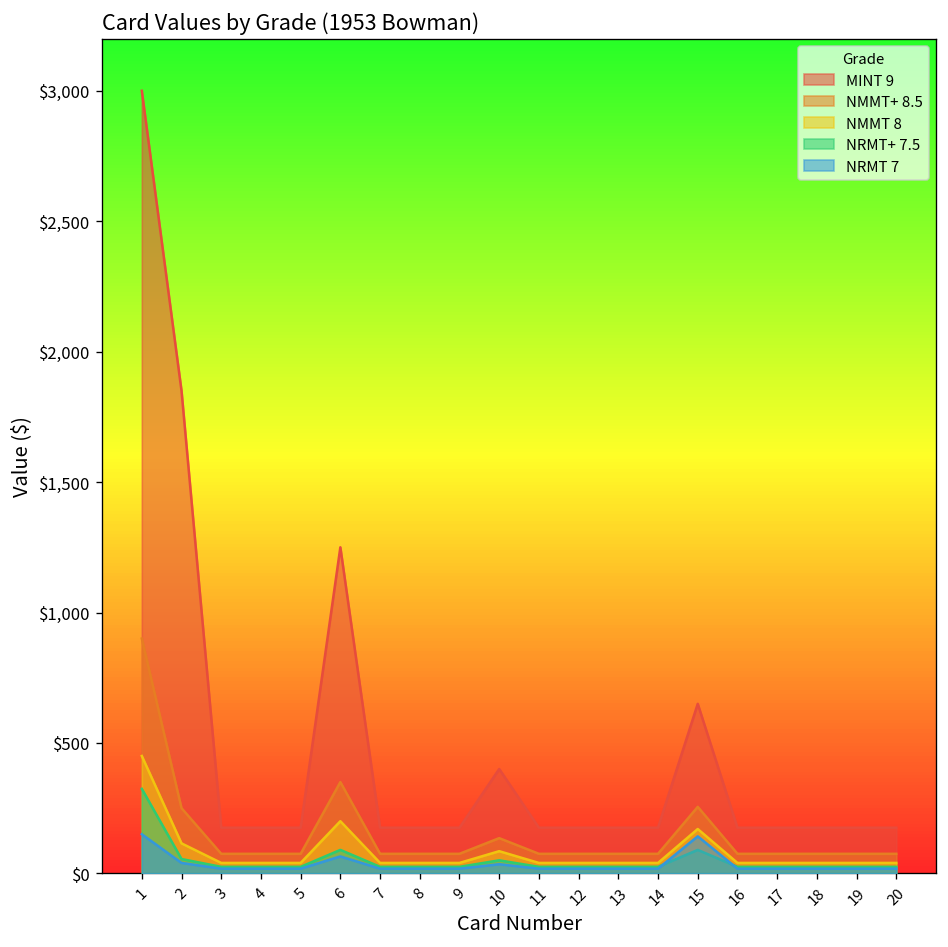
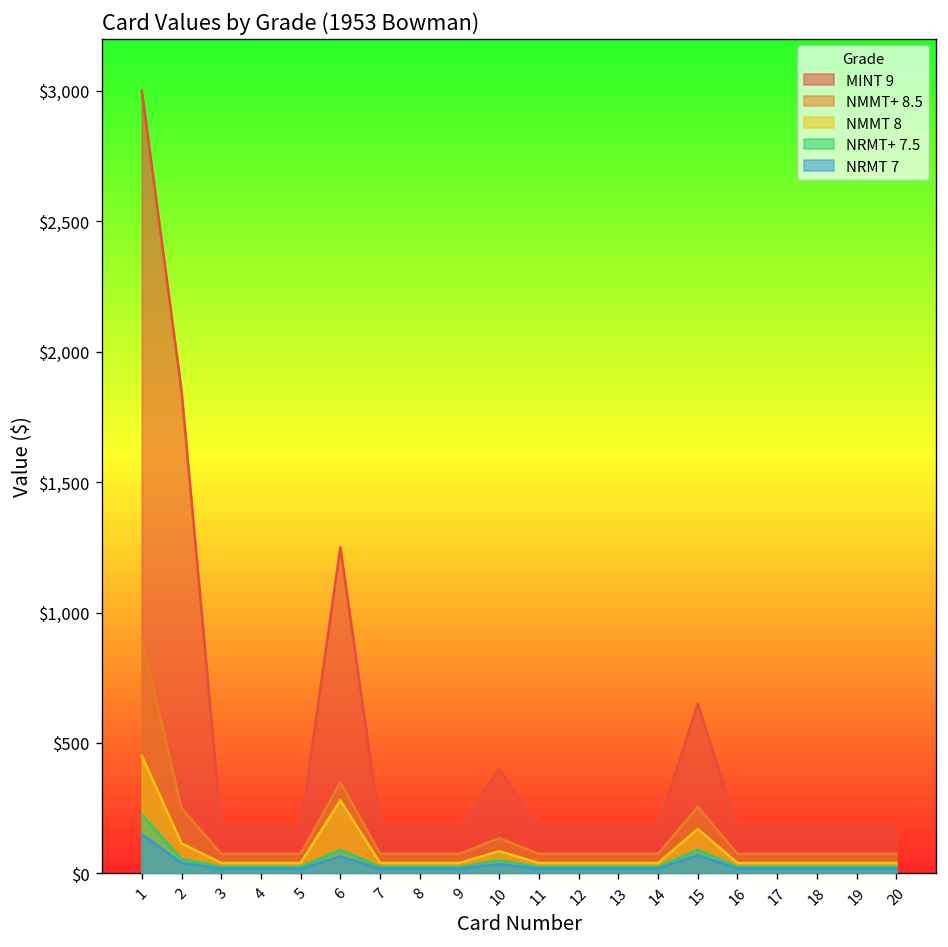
NRMT+ 7.5, 1: $320 -> $230
NMMT 8, 6: $200 -> $280
NRMT 7, 15: $140 -> $70
